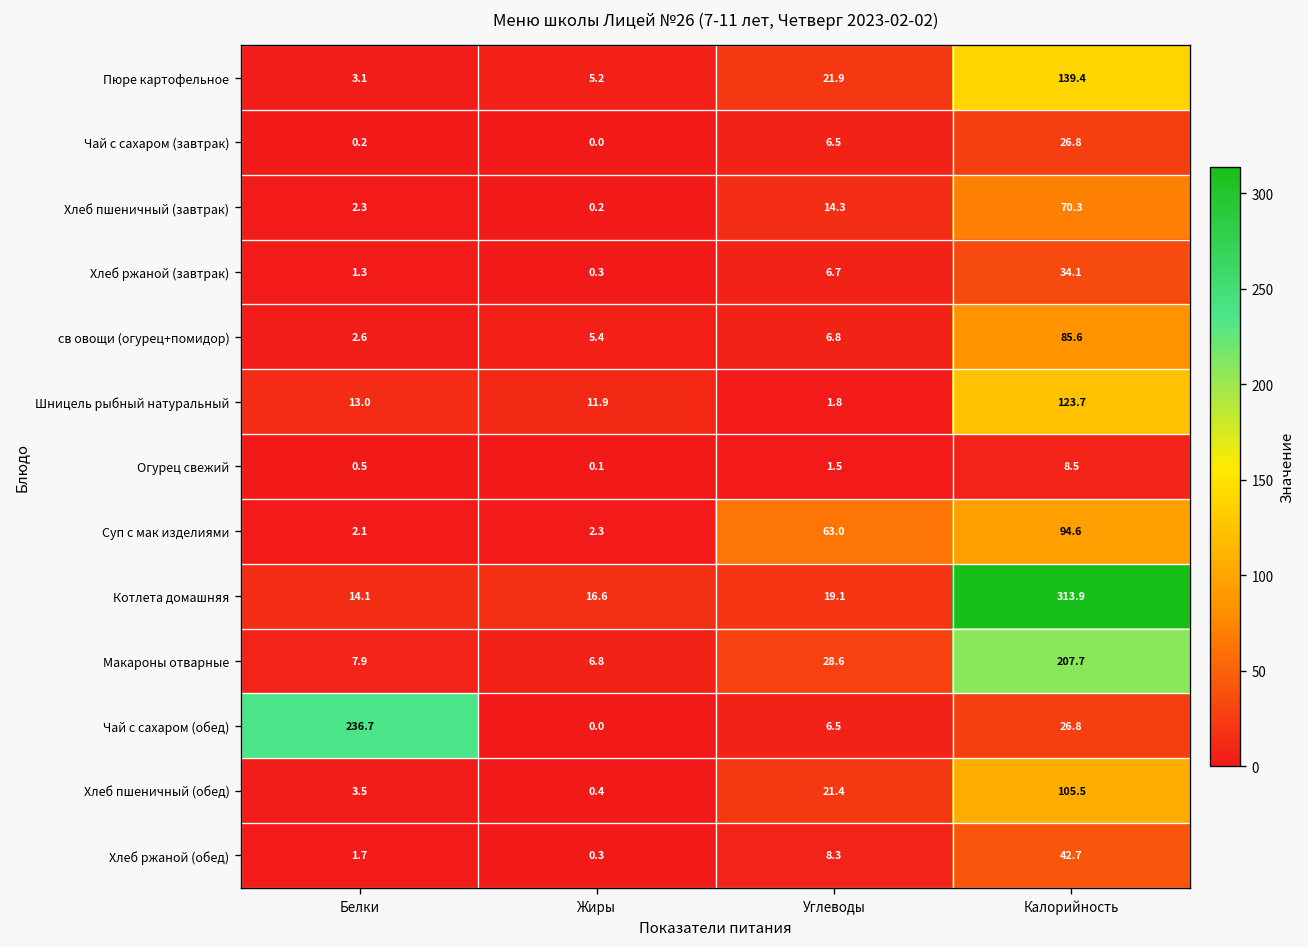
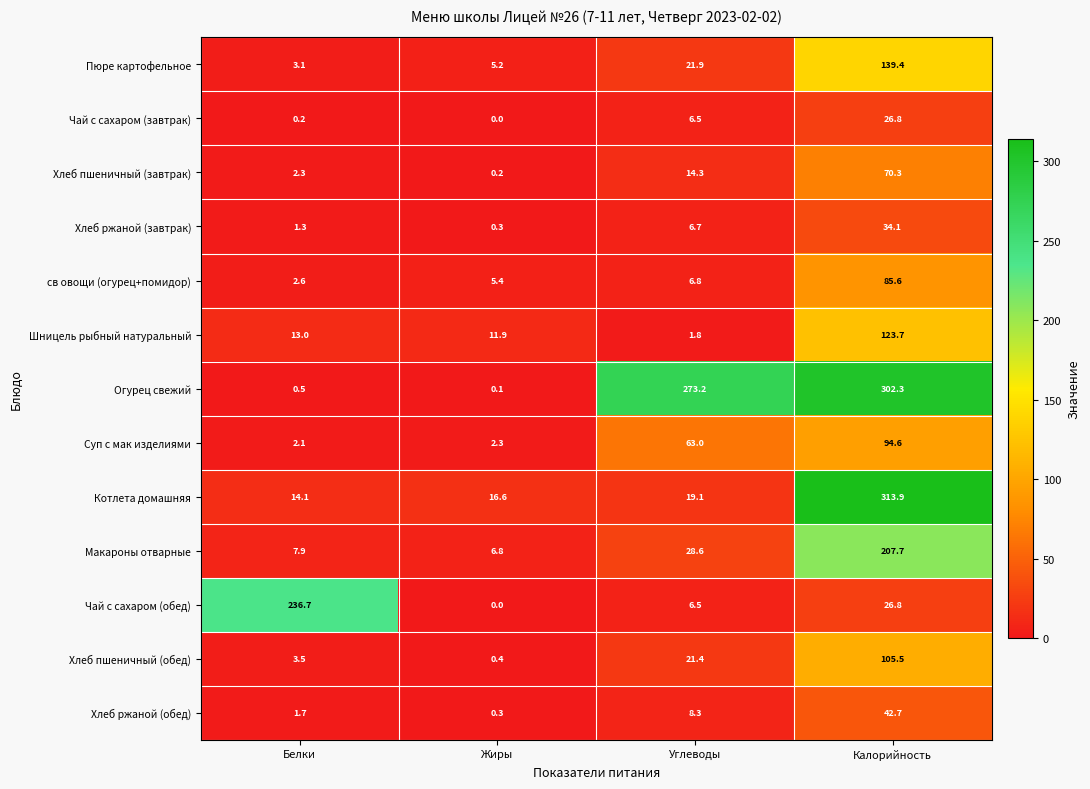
Огурец свежий, Углеводы: 1.5 -> 273.2
Огурец свежий, Калорийность: 8.5 -> 302.3
